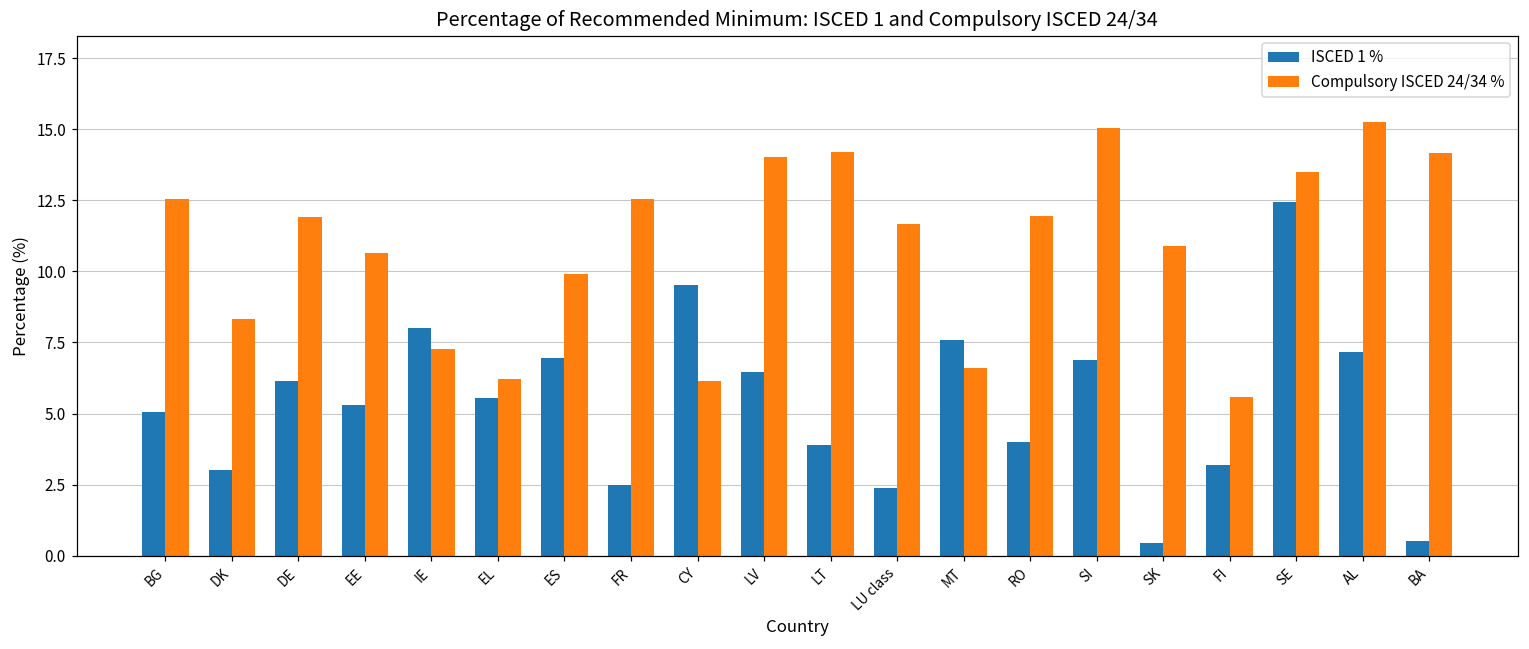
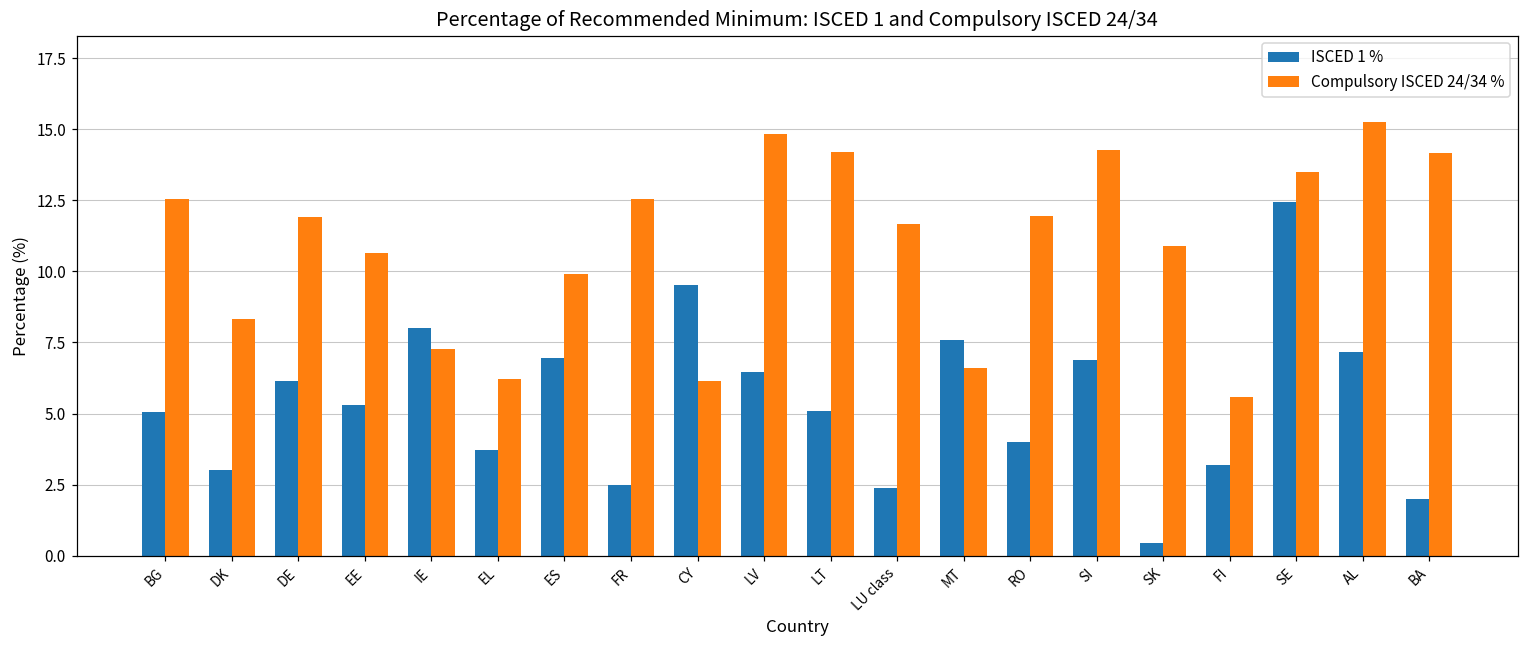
ISCED 1 %, EL: 5.6 -> 3.7
Compulsory ISCED 24/34 %, LV: 14.0 -> 14.9
ISCED 1 %, LT: 3.9 -> 5.1
Compulsory ISCED 24/34 %, SI: 15.0 -> 14.3
ISCED 1 %, BA: 0.5 -> 2.0
